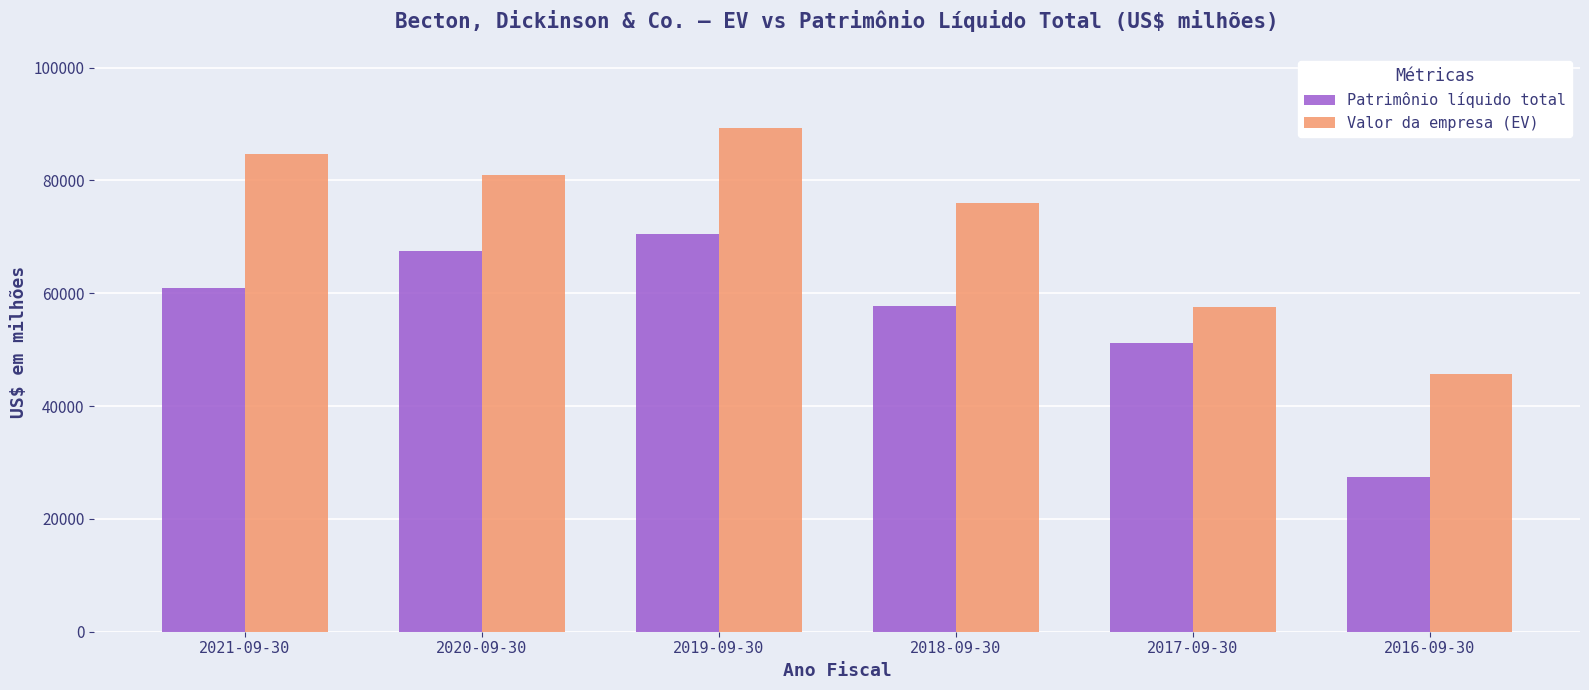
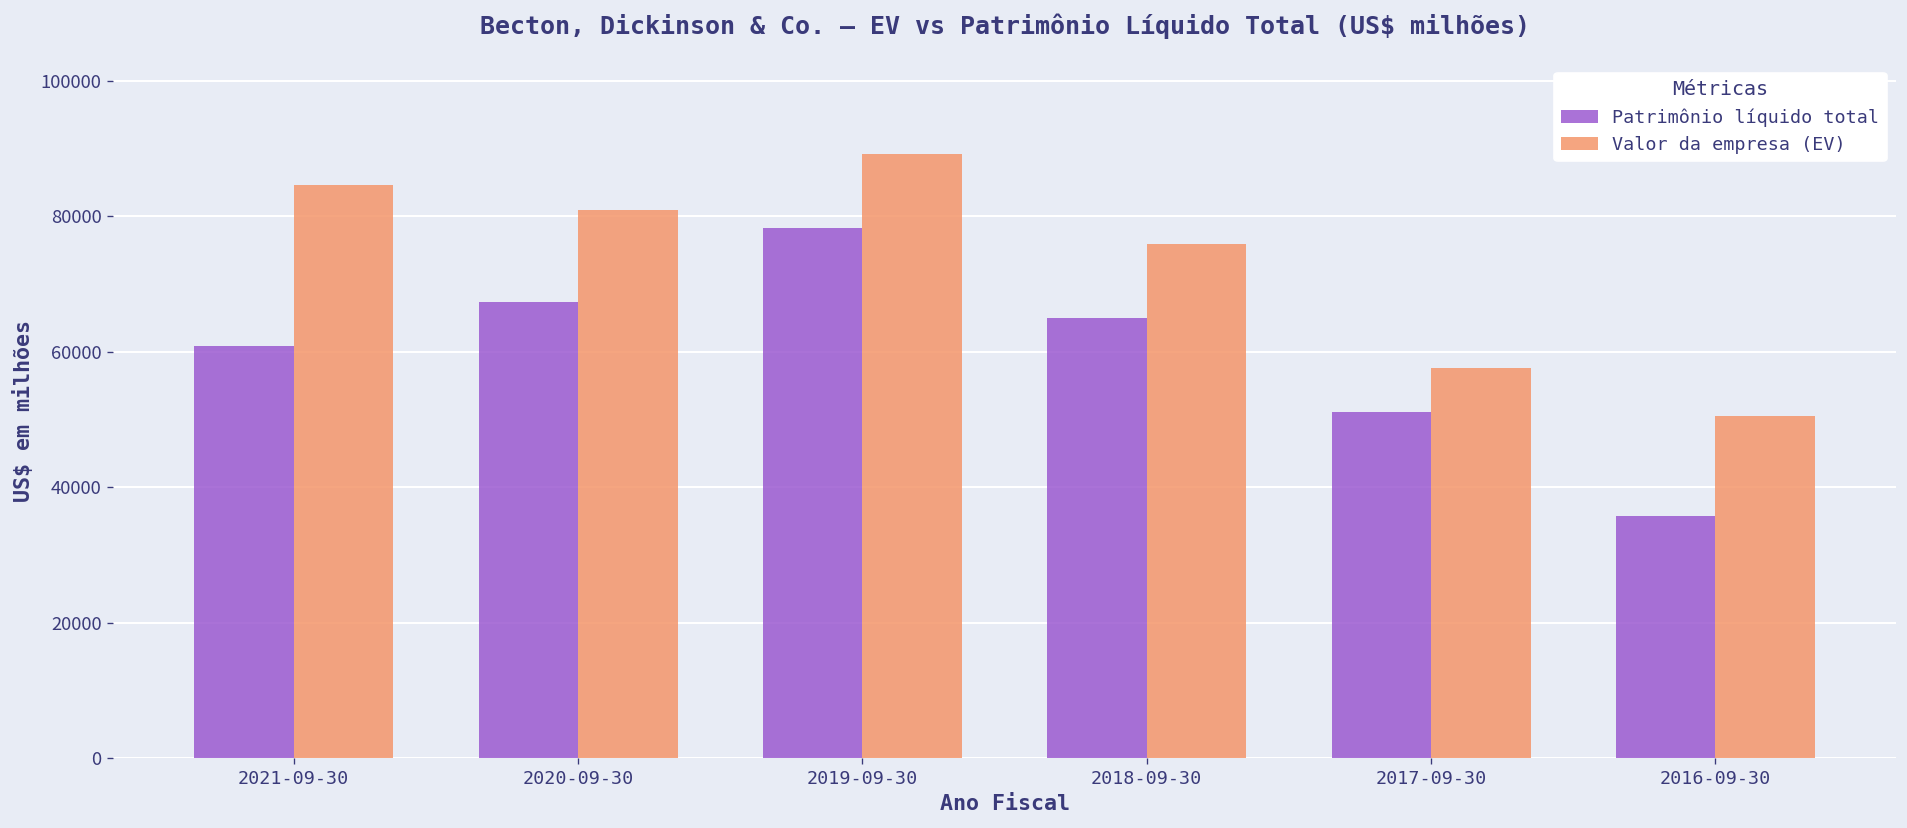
Patrimônio líquido total, 2019-09-30: 70000 -> 78000
Patrimônio líquido total, 2018-09-30: 58000 -> 65000
Patrimônio líquido total, 2016-09-30: 27000 -> 36000
Valor da empresa (EV), 2016-09-30: 46000 -> 51000
